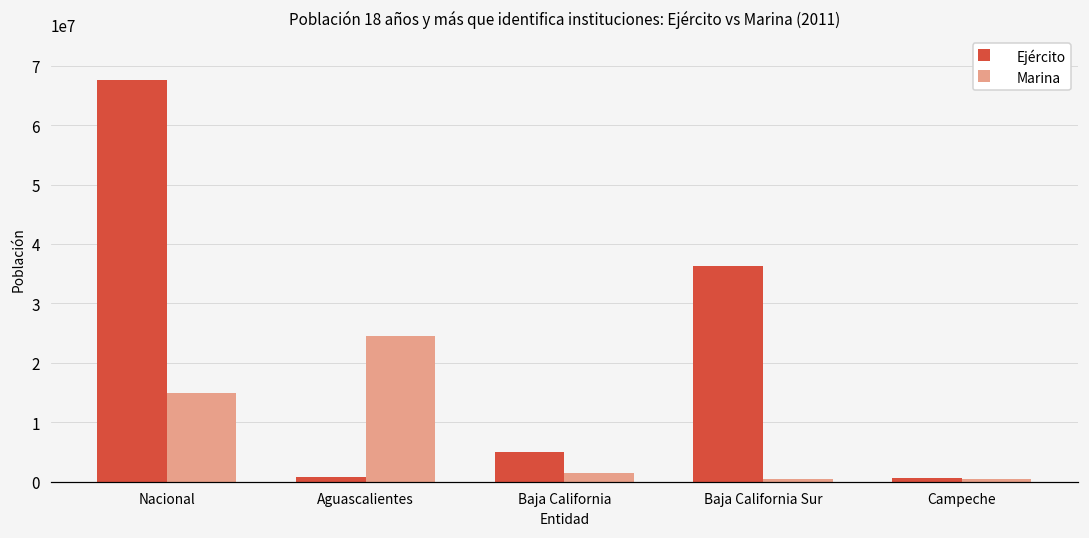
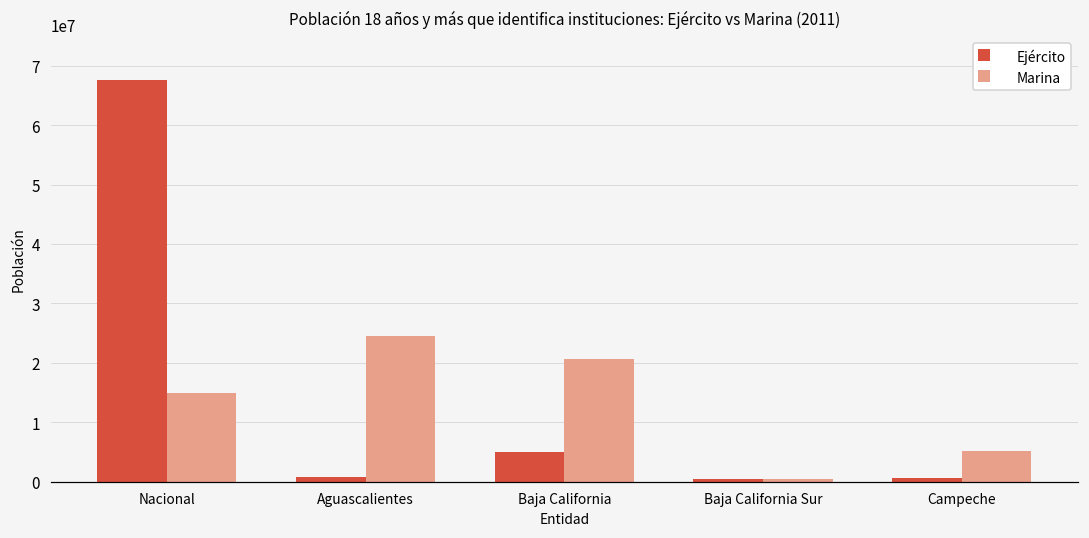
Marina, Baja California: 2000000 -> 21000000
Ejército, Baja California Sur: 36000000 -> 0
Marina, Campeche: 1000000 -> 5000000
